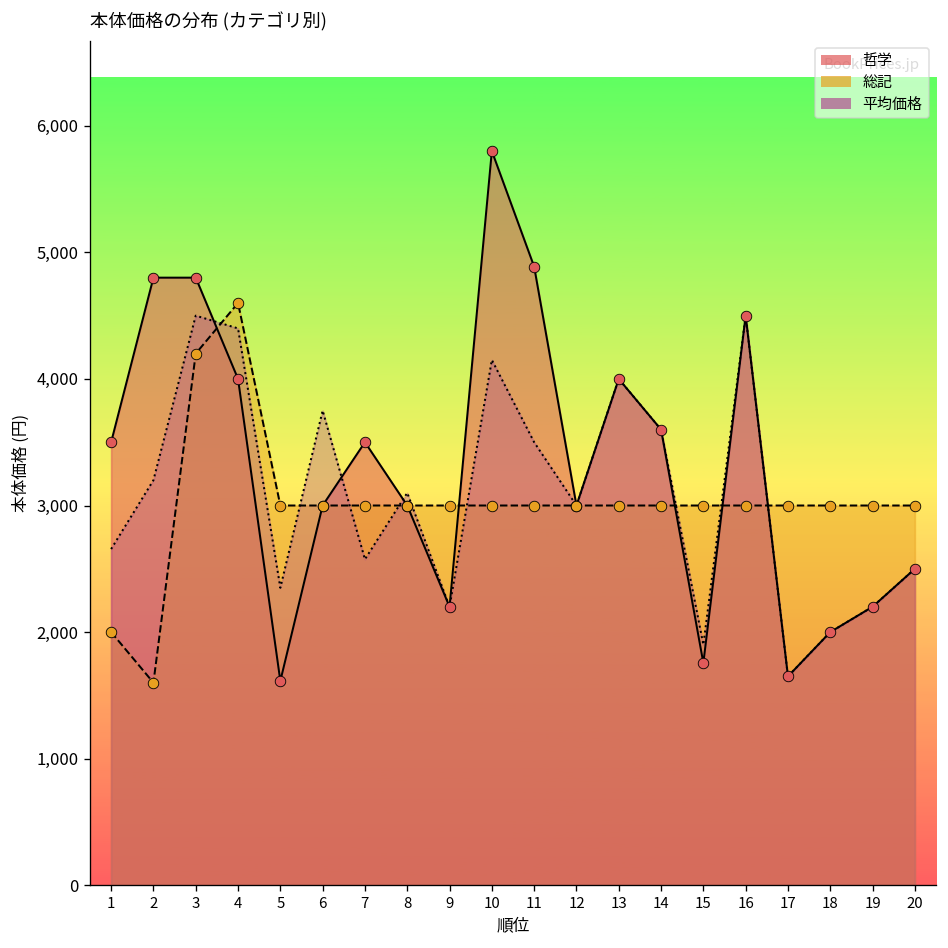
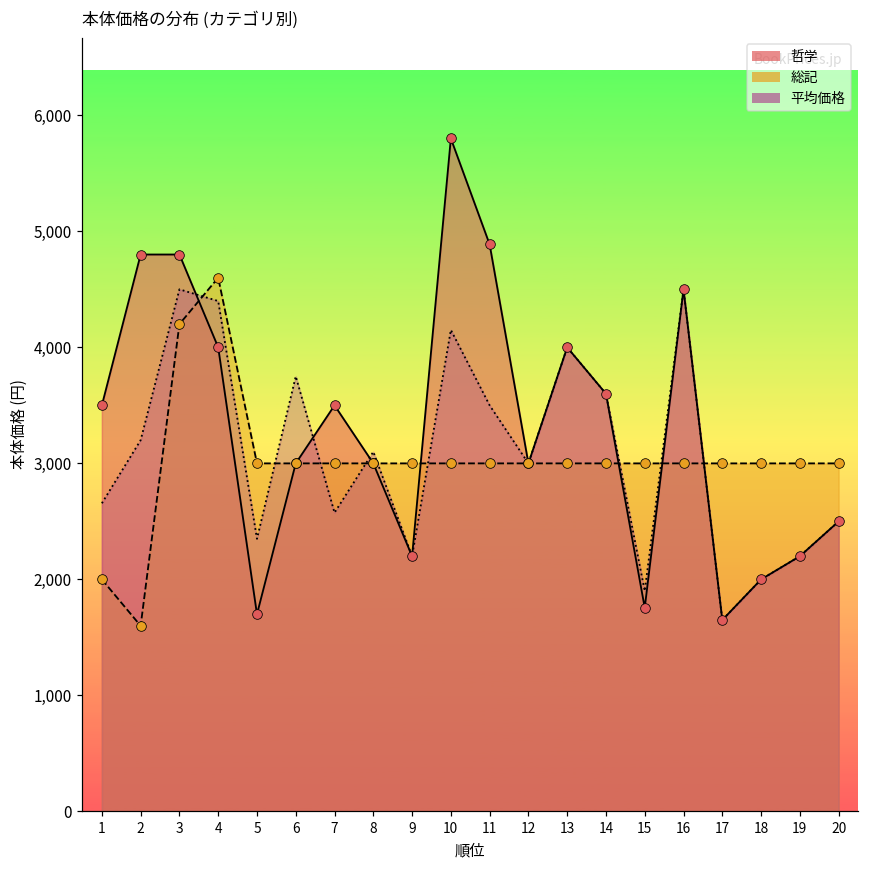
哲学, 5: 1,610 -> 1,700
